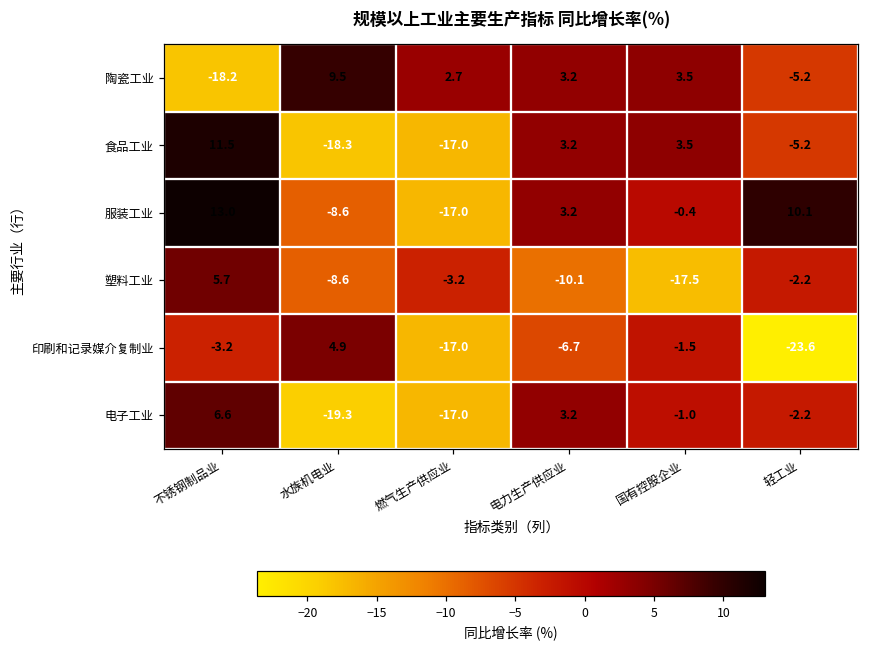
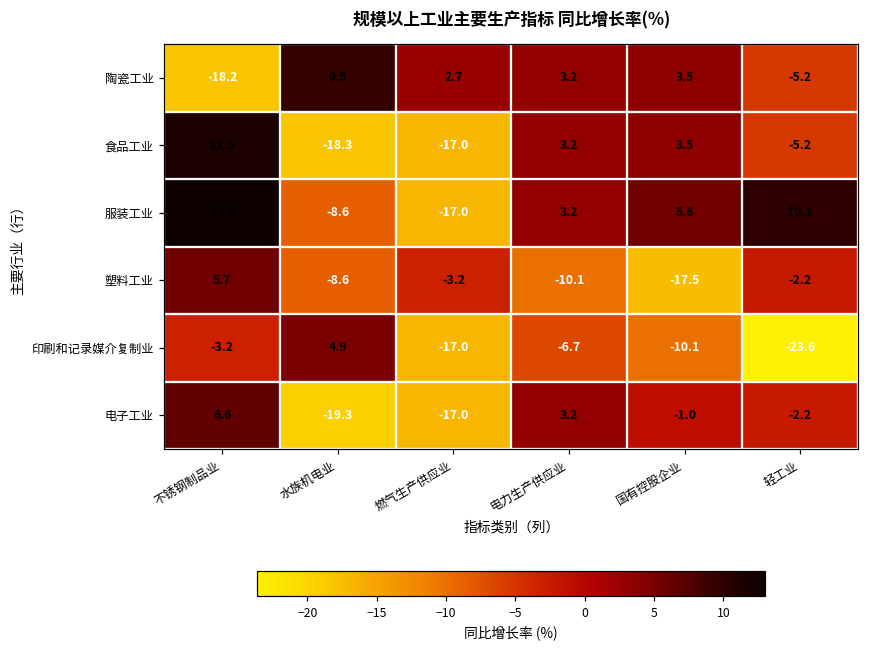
服装工业, 国有控股企业: -0.4 -> 5.6
印刷和记录媒介复制业, 国有控股企业: -1.5 -> -10.1
